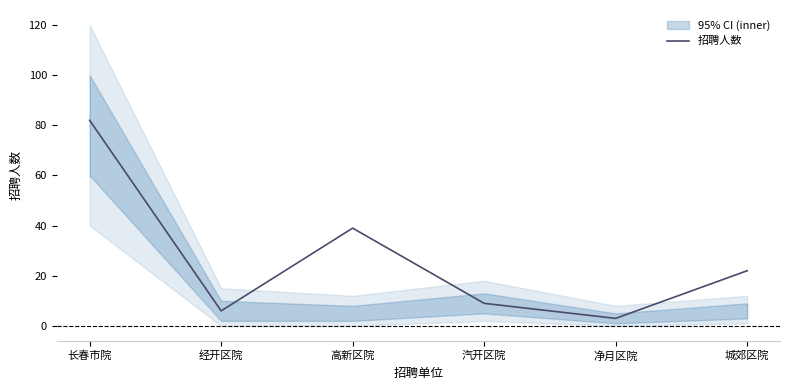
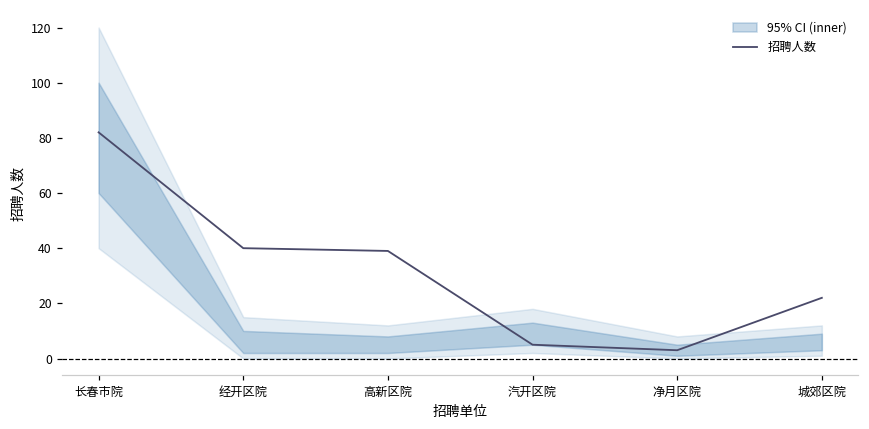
招聘人数, 经开区院: 6 -> 40
招聘人数, 汽开区院: 9 -> 5
